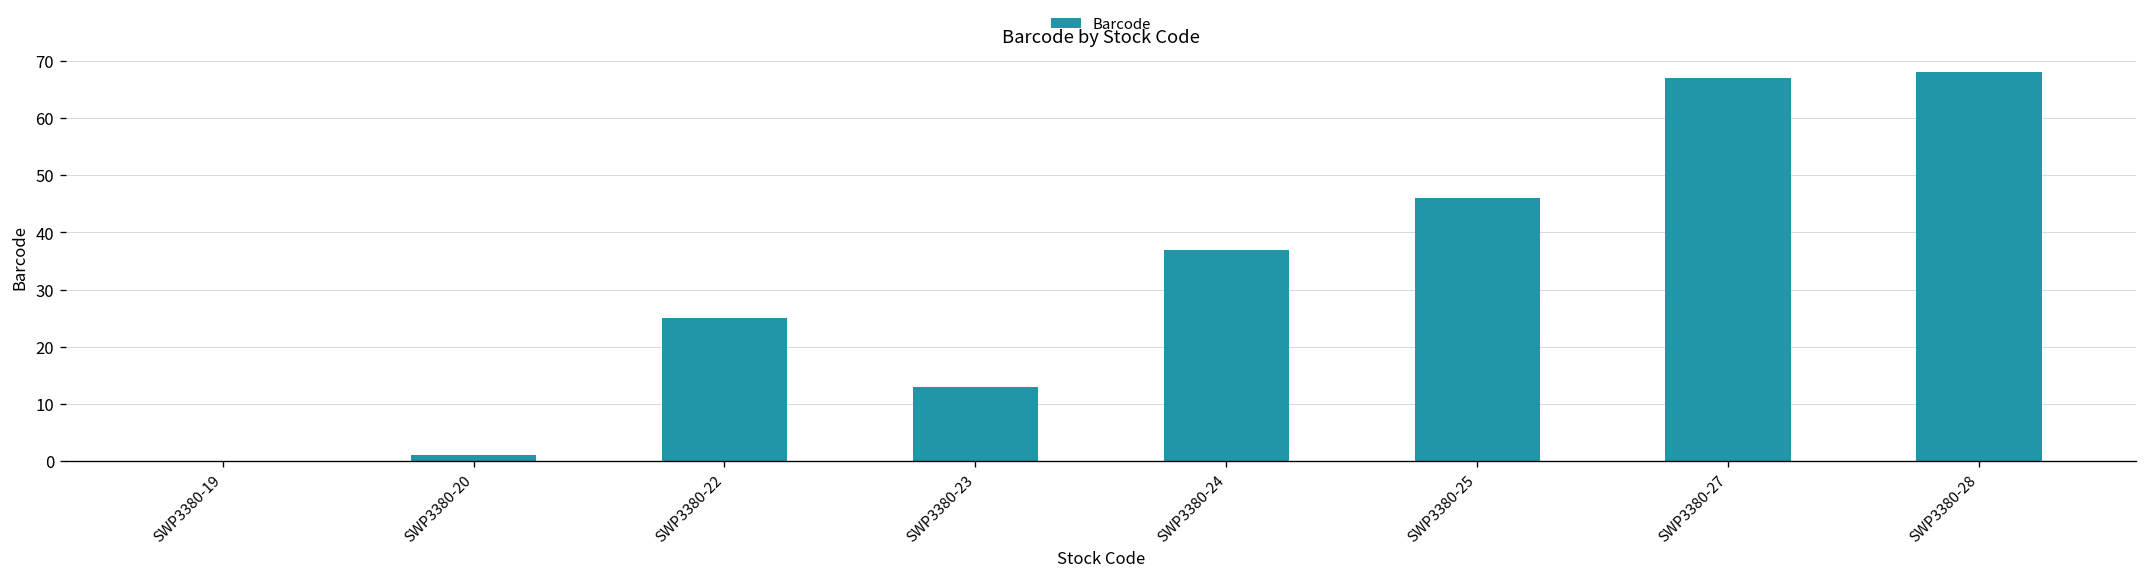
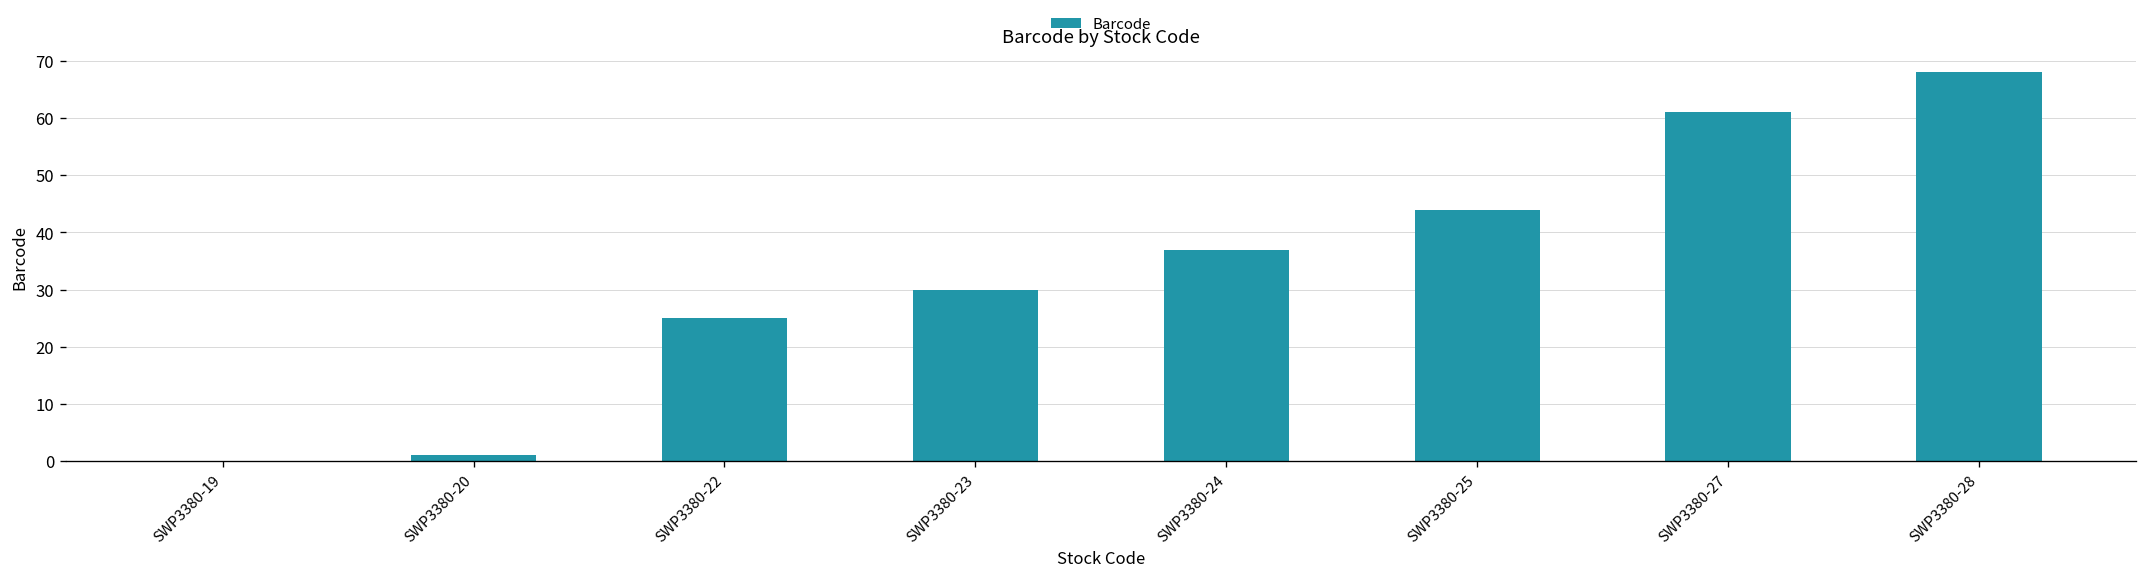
SWP3380-23: 13 -> 30
SWP3380-25: 46 -> 44
SWP3380-27: 67 -> 61
